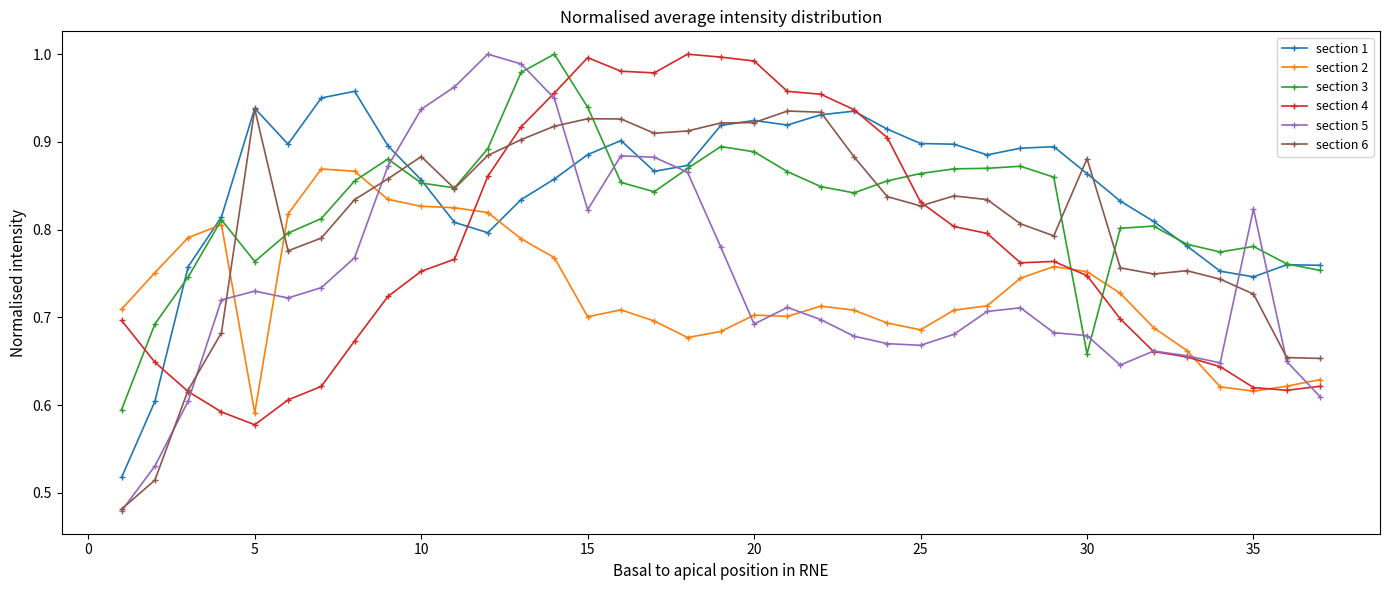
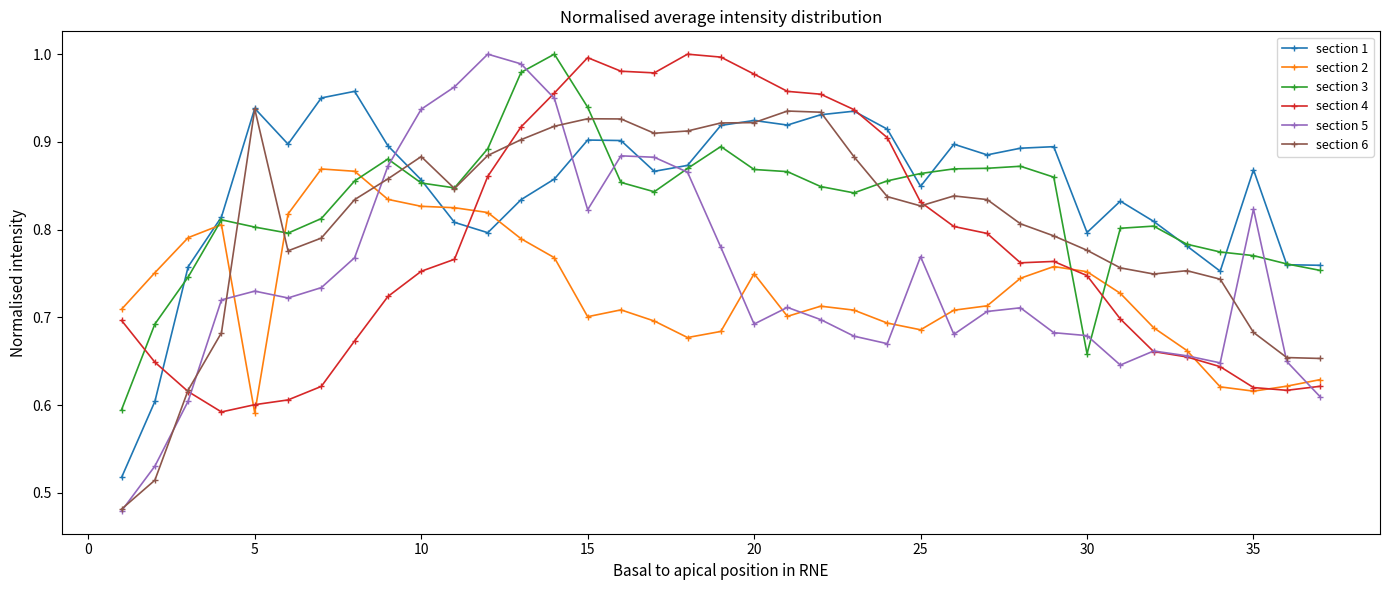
section 3, 5: 0.76 -> 0.80
section 4, 5: 0.58 -> 0.60
section 1, 15: 0.89 -> 0.90
section 2, 20: 0.70 -> 0.75
section 3, 20: 0.89 -> 0.87
section 4, 20: 0.99 -> 0.98
section 1, 25: 0.90 -> 0.85
section 5, 25: 0.67 -> 0.77
section 1, 30: 0.86 -> 0.80
section 6, 30: 0.88 -> 0.78
section 1, 35: 0.75 -> 0.87
section 3, 35: 0.78 -> 0.77
section 6, 35: 0.73 -> 0.68
